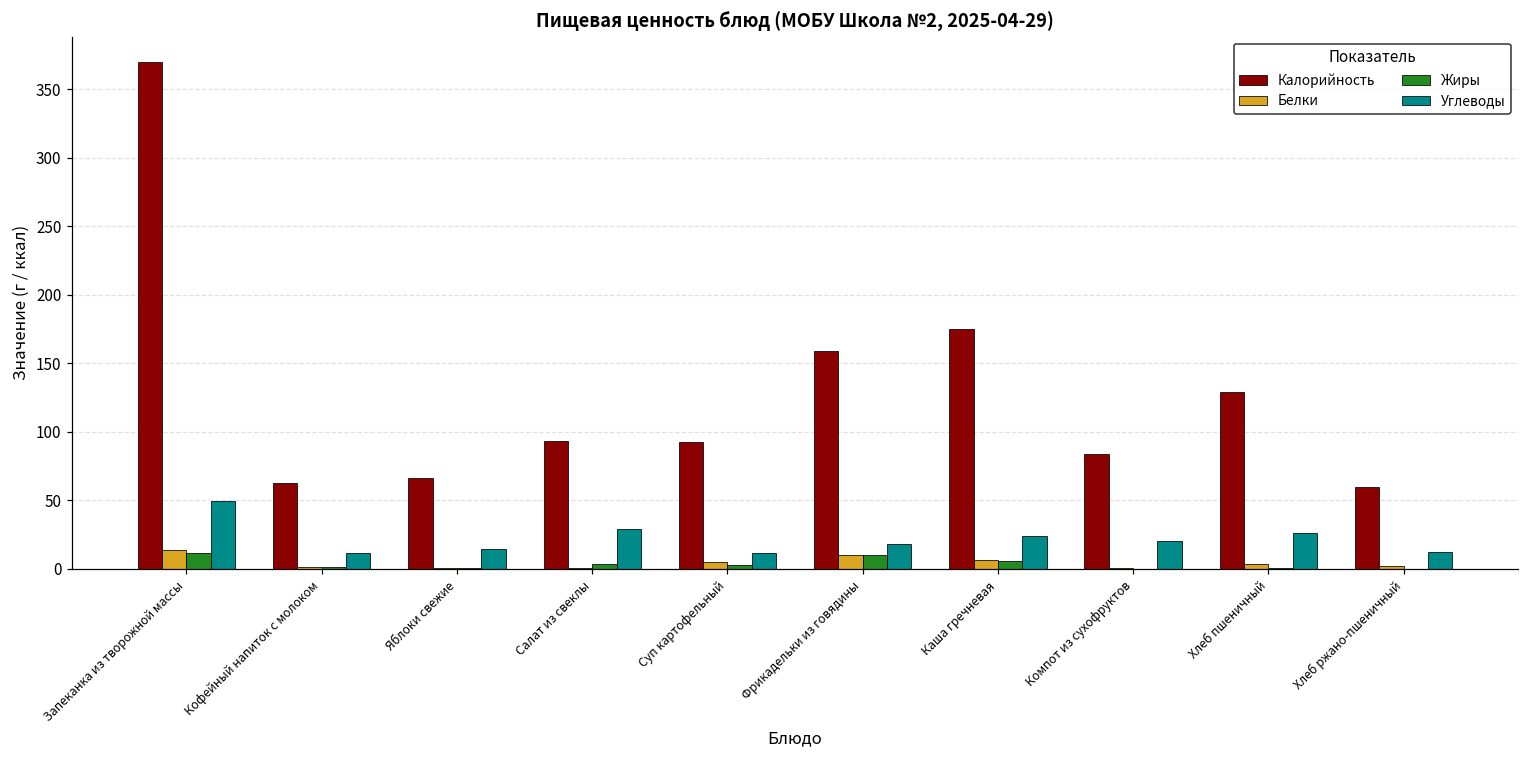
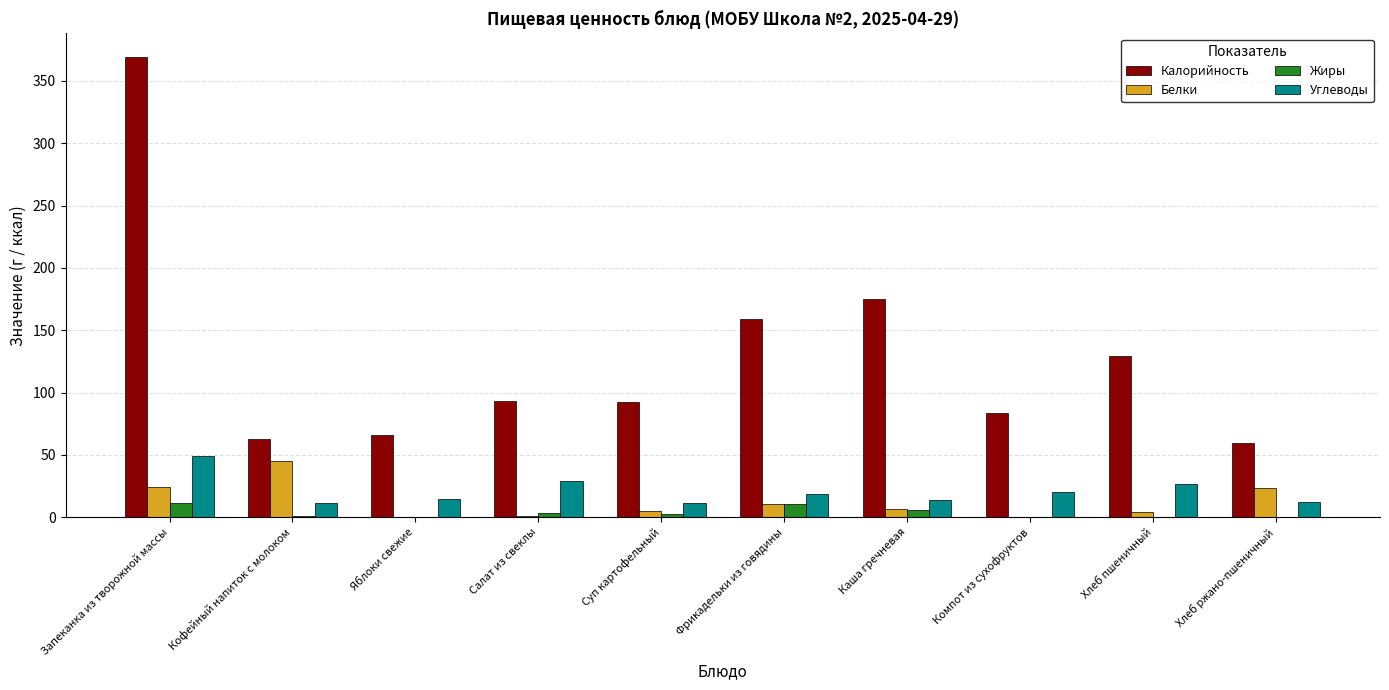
Белки, Запеканка из творожной массы: 14 -> 24
Белки, Кофейный напиток с молоком: 1 -> 45
Углеводы, Каша гречневая: 24 -> 14
Белки, Хлеб ржано-пшеничный: 2 -> 24
